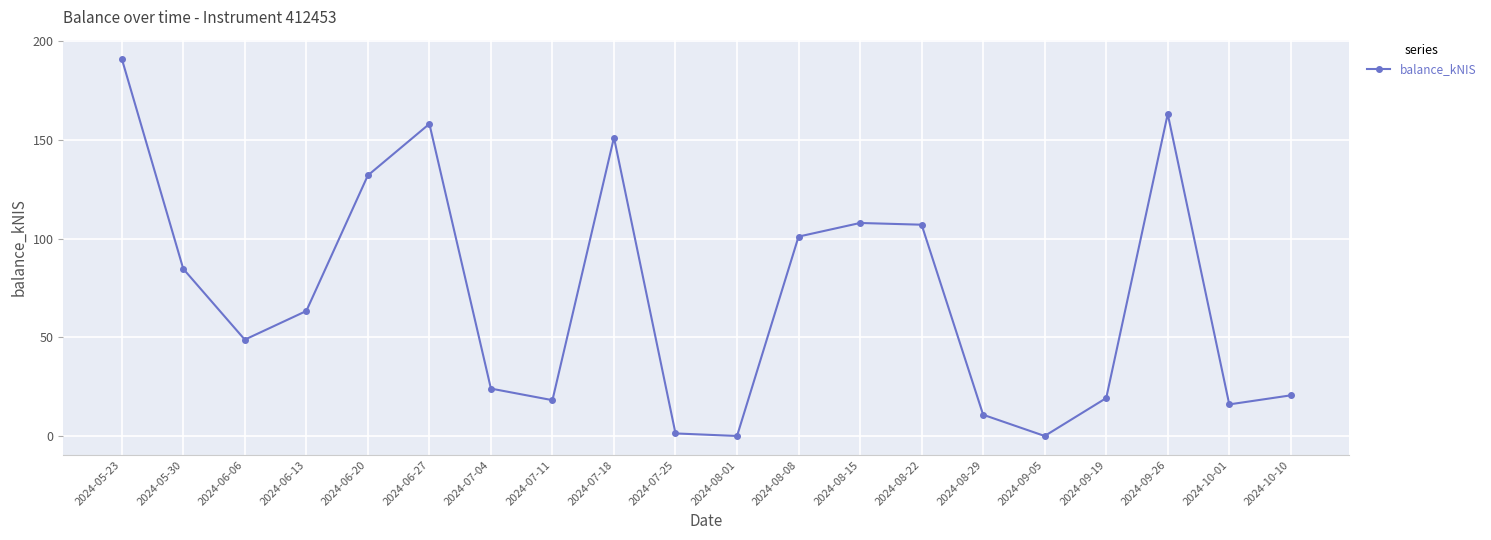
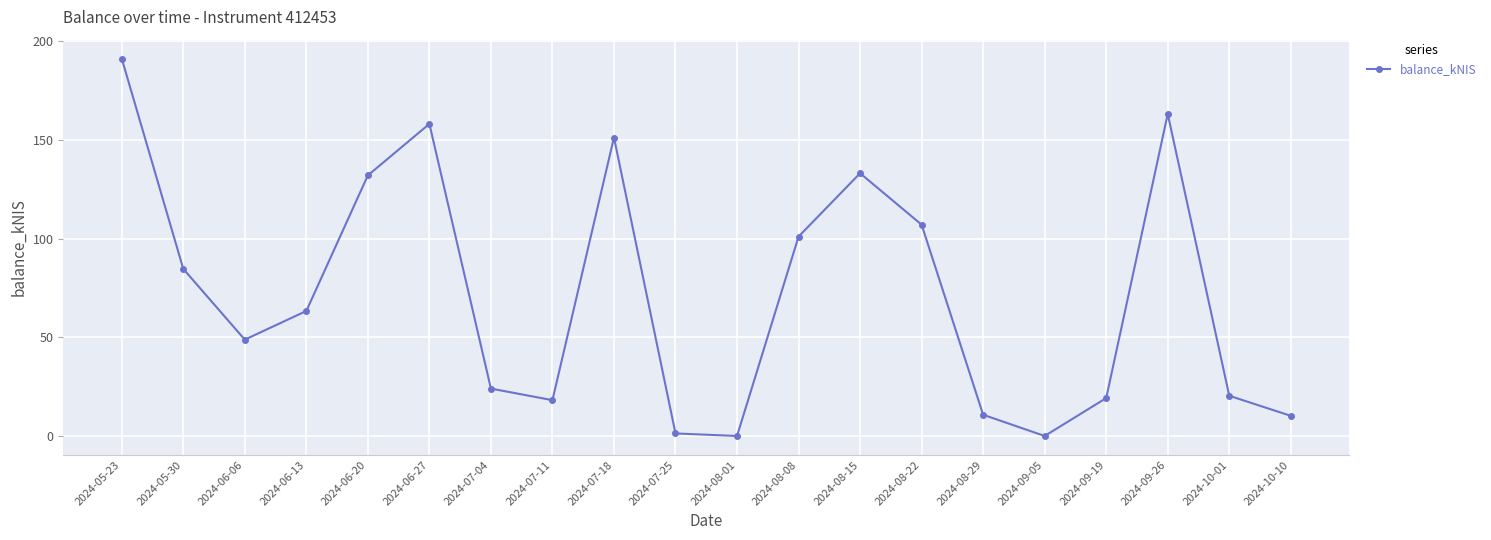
2024-08-15: 108 -> 133
2024-10-01: 16 -> 20
2024-10-10: 21 -> 10
